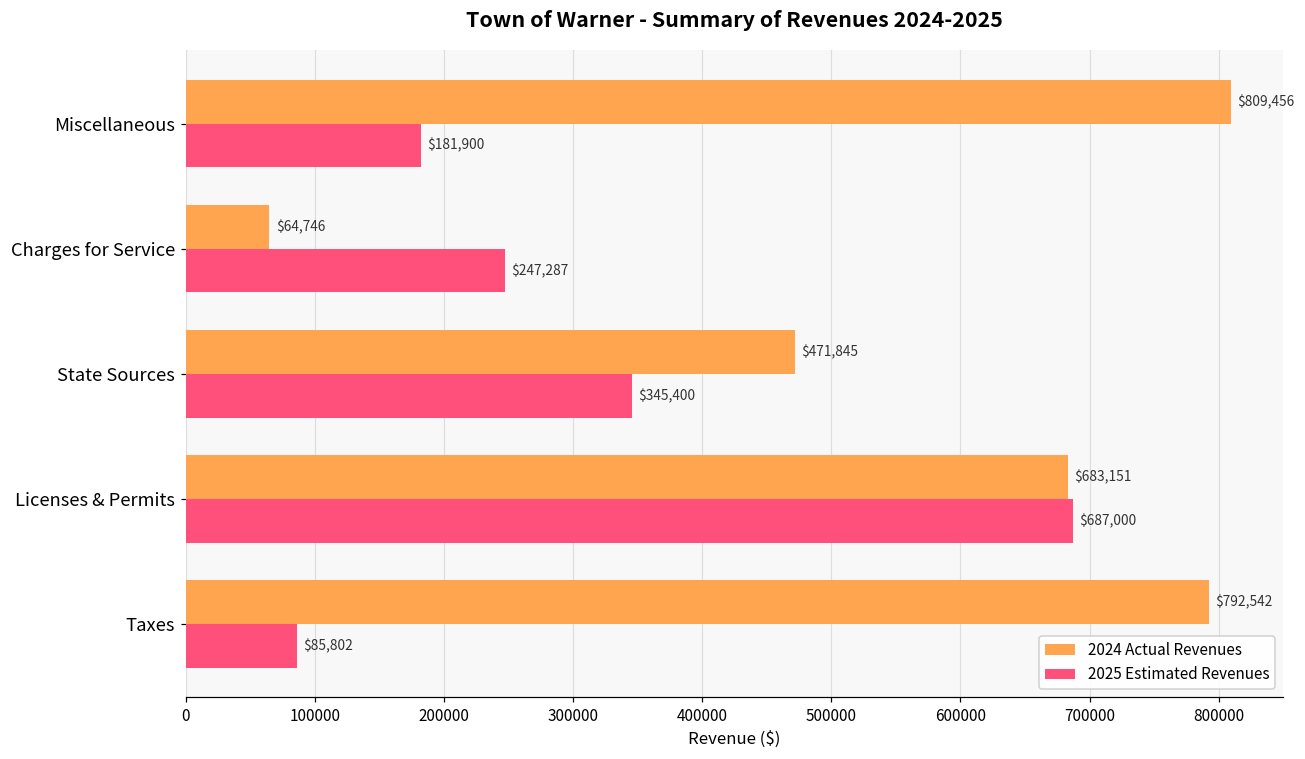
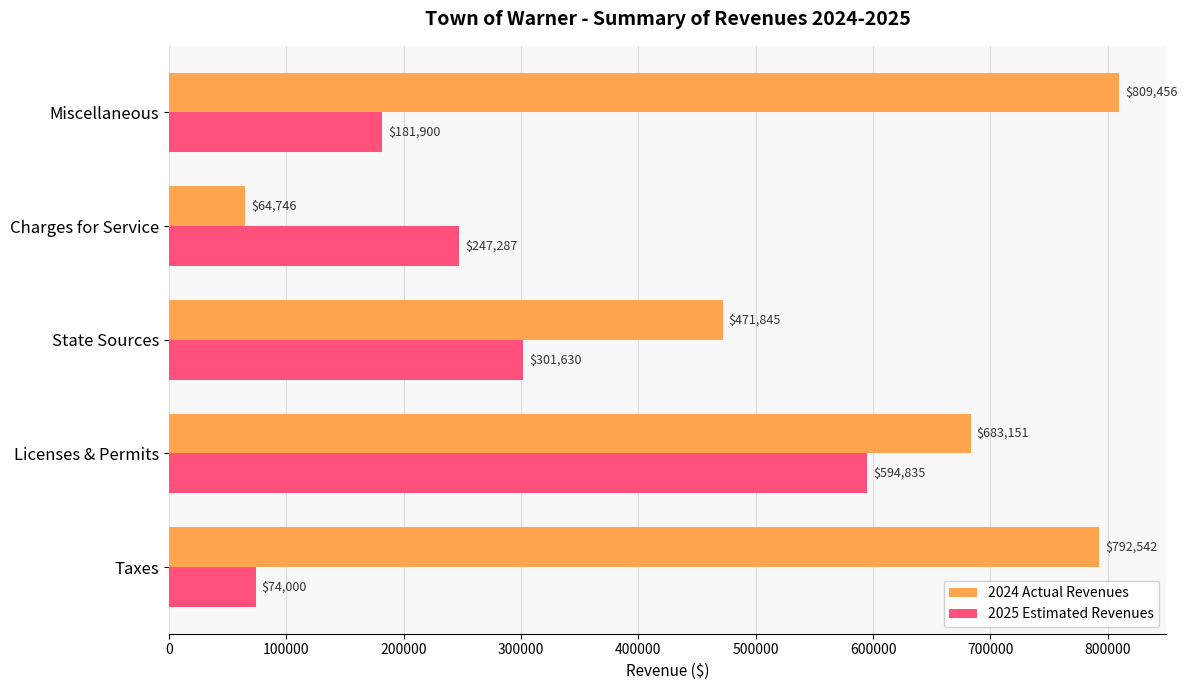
2025 Estimated Revenues, State Sources: $345,400 -> $301,630
2025 Estimated Revenues, Licenses & Permits: $687,000 -> $594,835
2025 Estimated Revenues, Taxes: $85,802 -> $74,000
